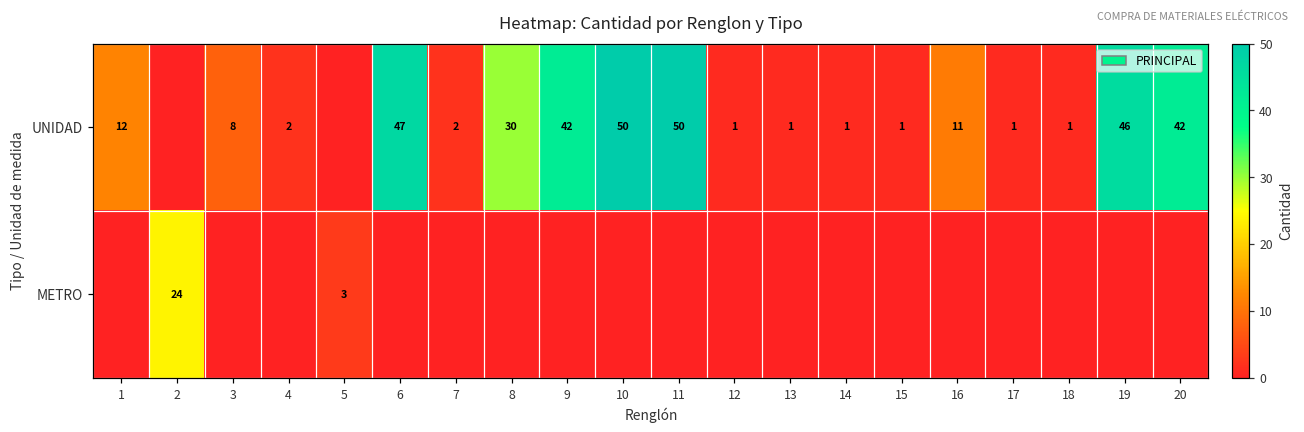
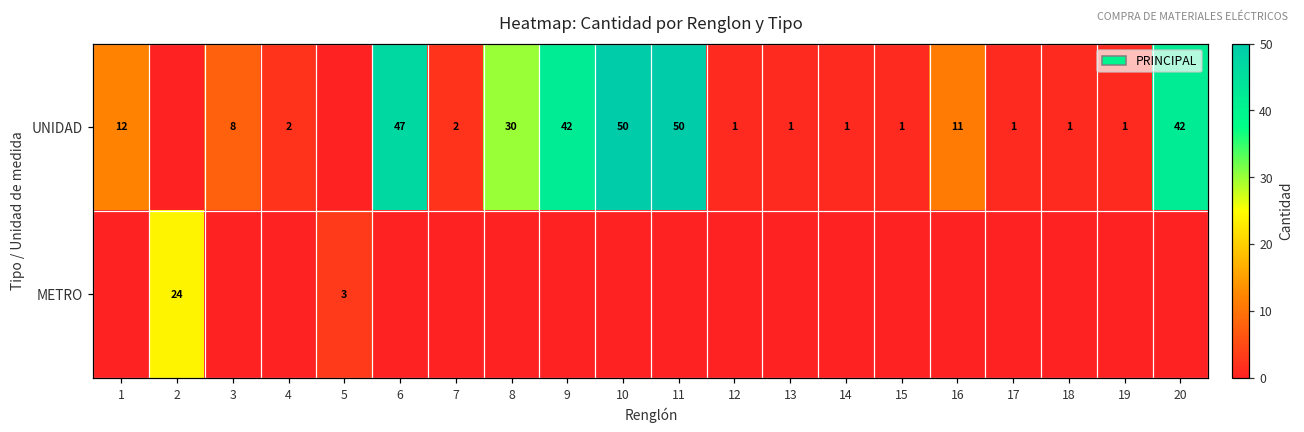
UNIDAD, 19: 46 -> 1
